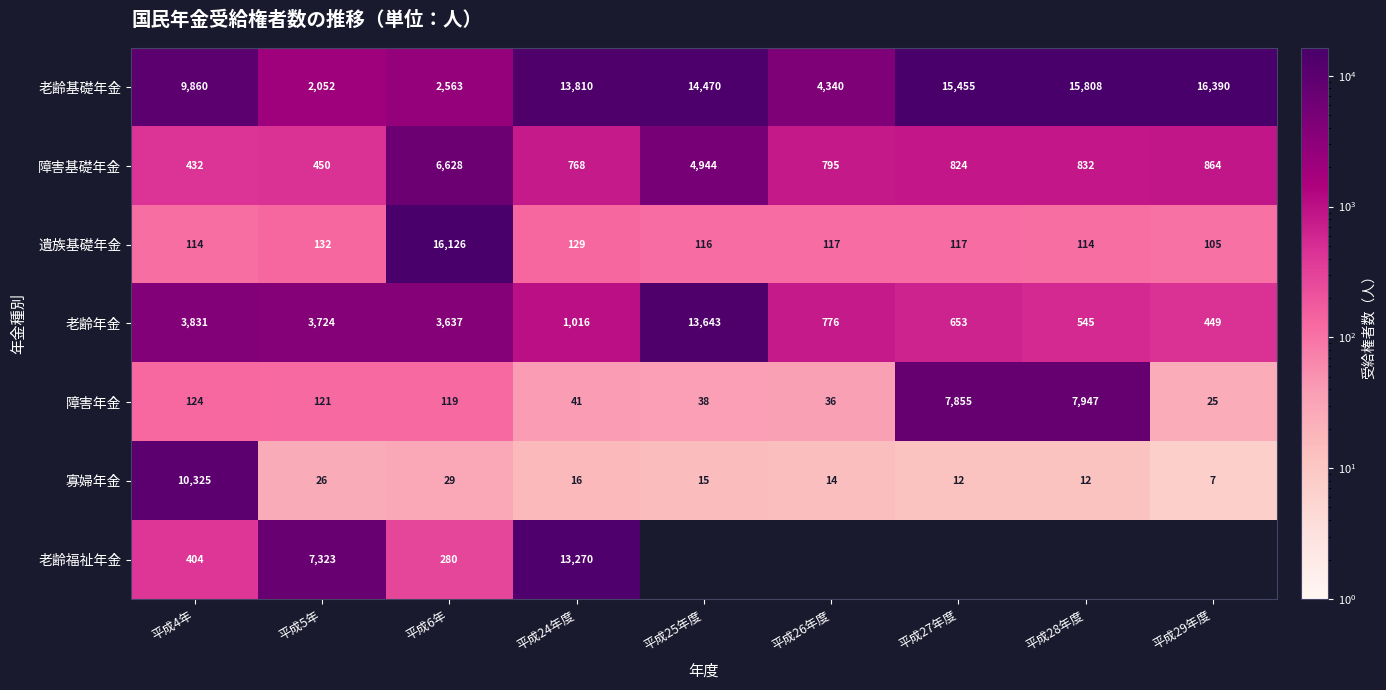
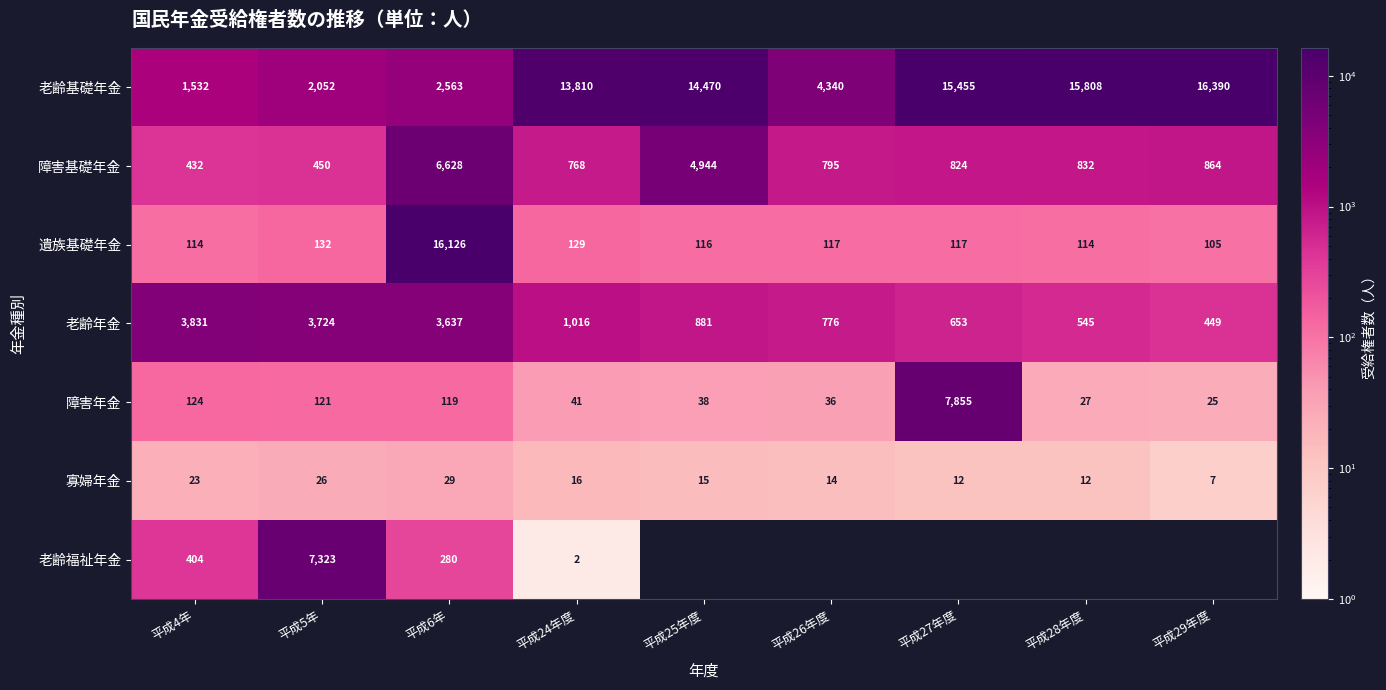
老齢基礎年金, 平成4年: 9,860 -> 1,532
老齢年金, 平成25年度: 13,643 -> 881
障害年金, 平成28年度: 7,947 -> 27
寡婦年金, 平成4年: 10,325 -> 23
老齢福祉年金, 平成24年度: 13,270 -> 2
